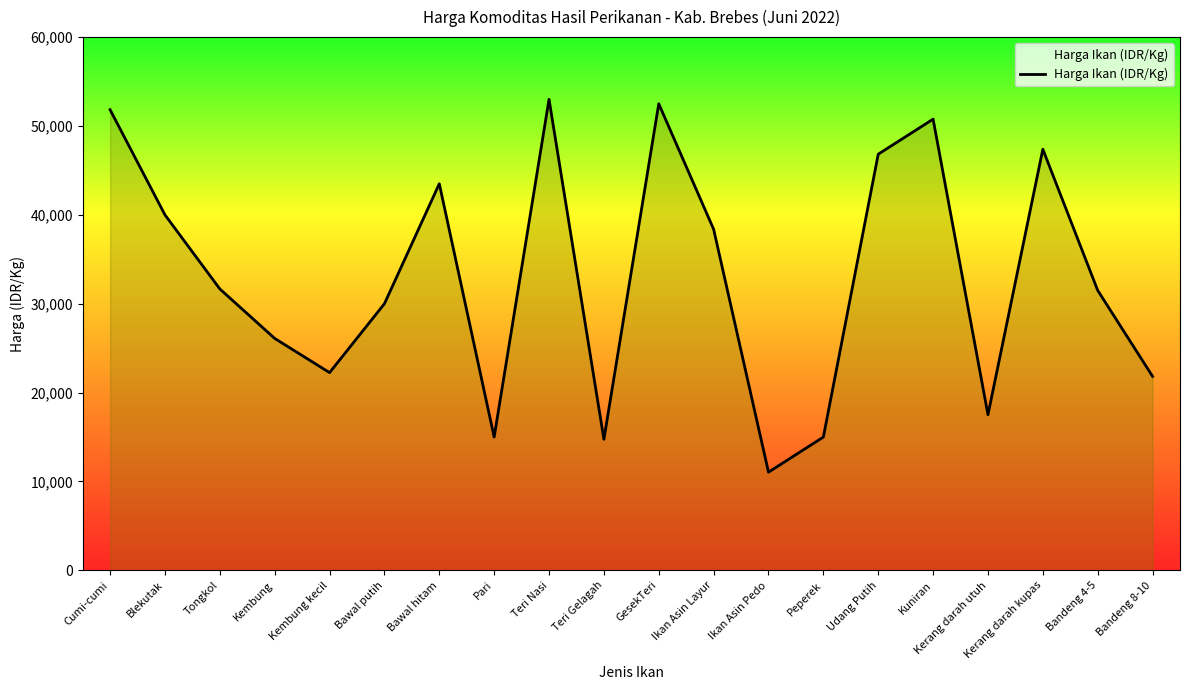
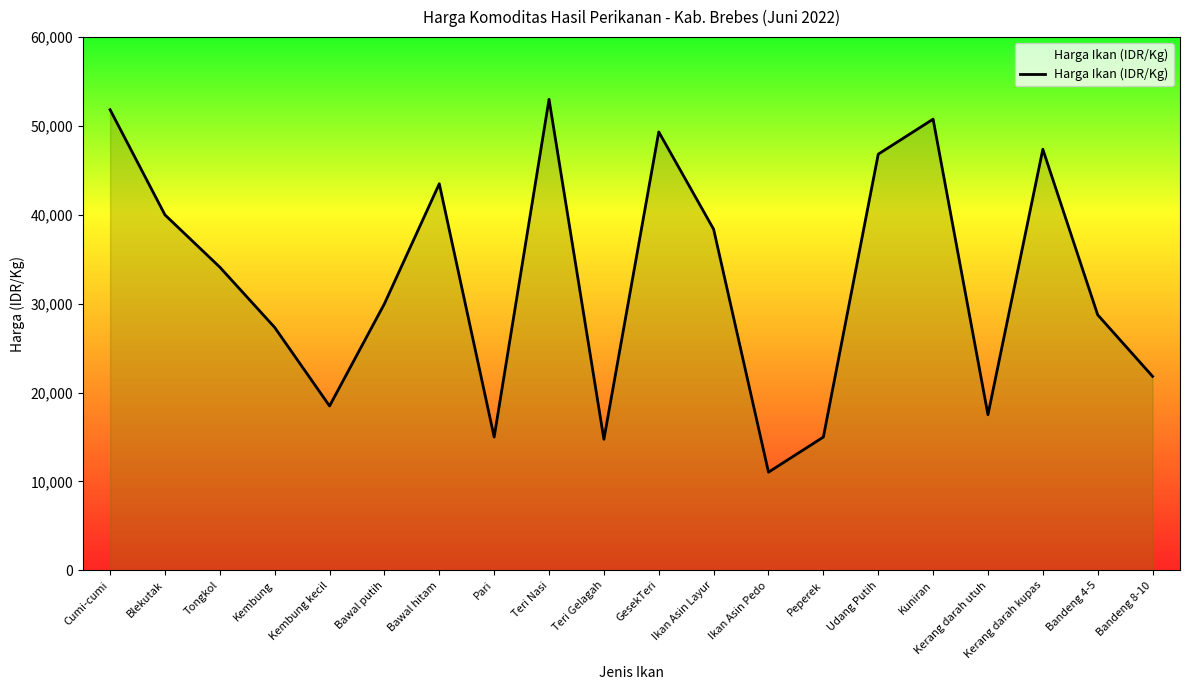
Tongkol: 32,000 -> 34,000
Kembung: 26,000 -> 27,000
Kembung kecil: 22,000 -> 19,000
GesekTeri: 52,000 -> 49,000
Bandeng 4-5: 32,000 -> 29,000
